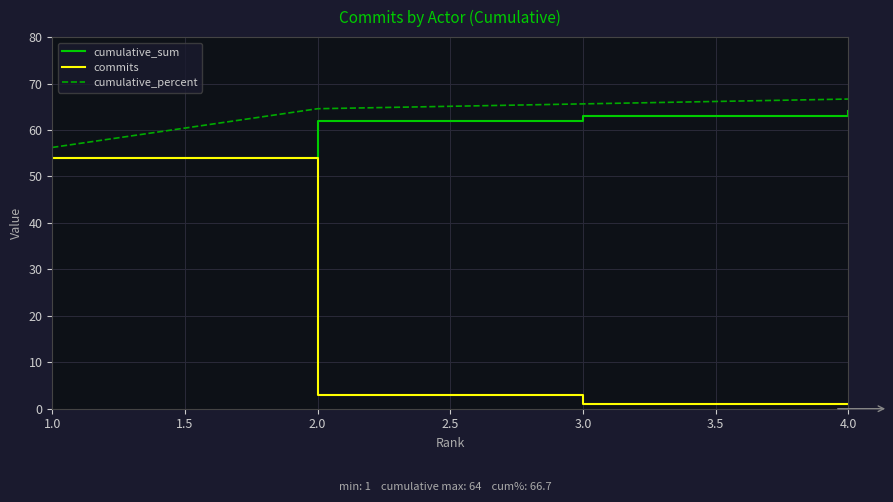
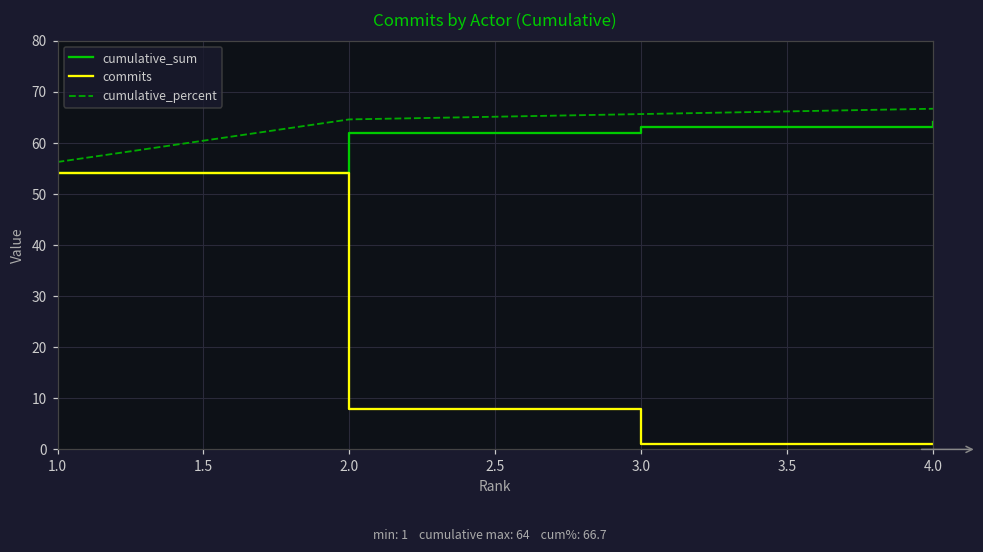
commits, 2.0: 3 -> 8
